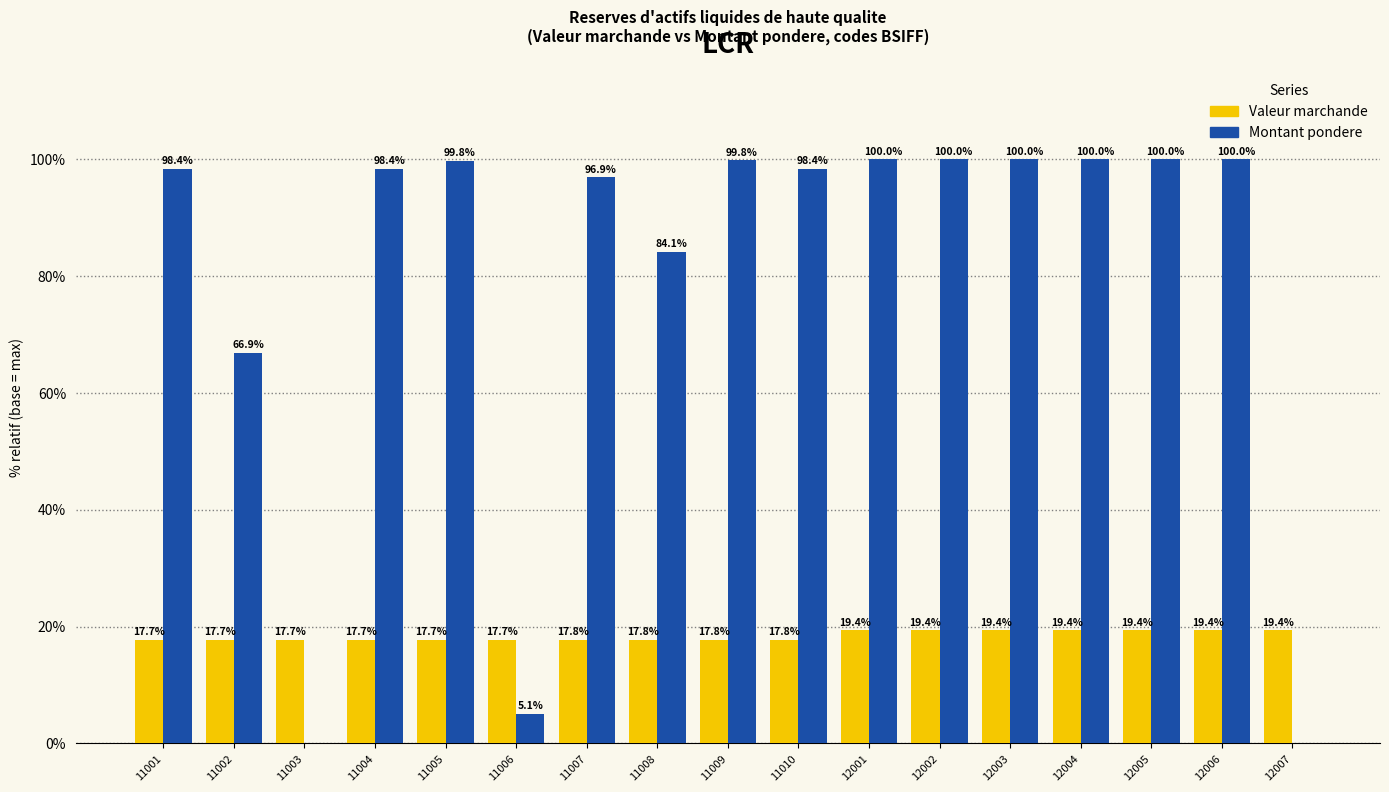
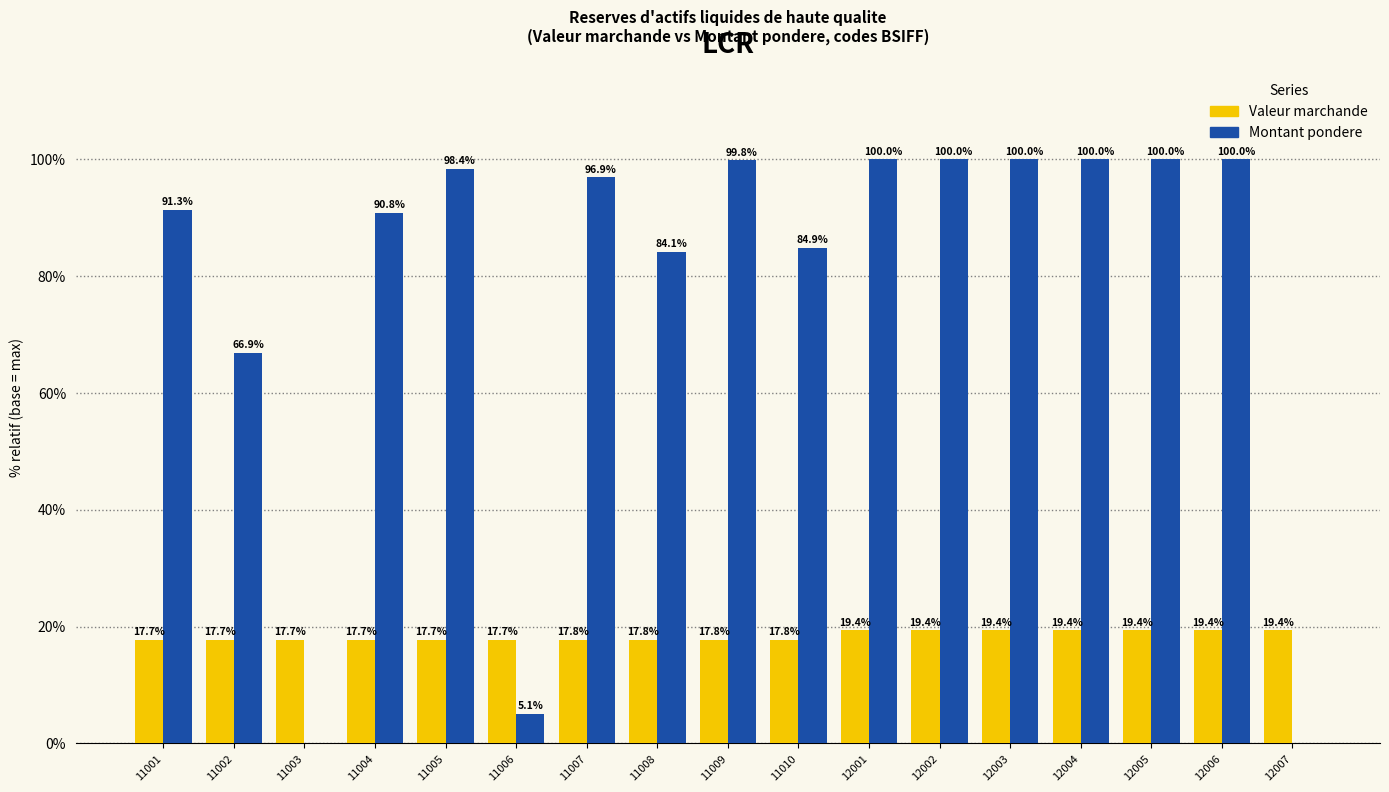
Montant pondere, 11001: 98.4% -> 91.3%
Montant pondere, 11004: 98.4% -> 90.8%
Montant pondere, 11005: 99.8% -> 98.4%
Montant pondere, 11010: 98.4% -> 84.9%
